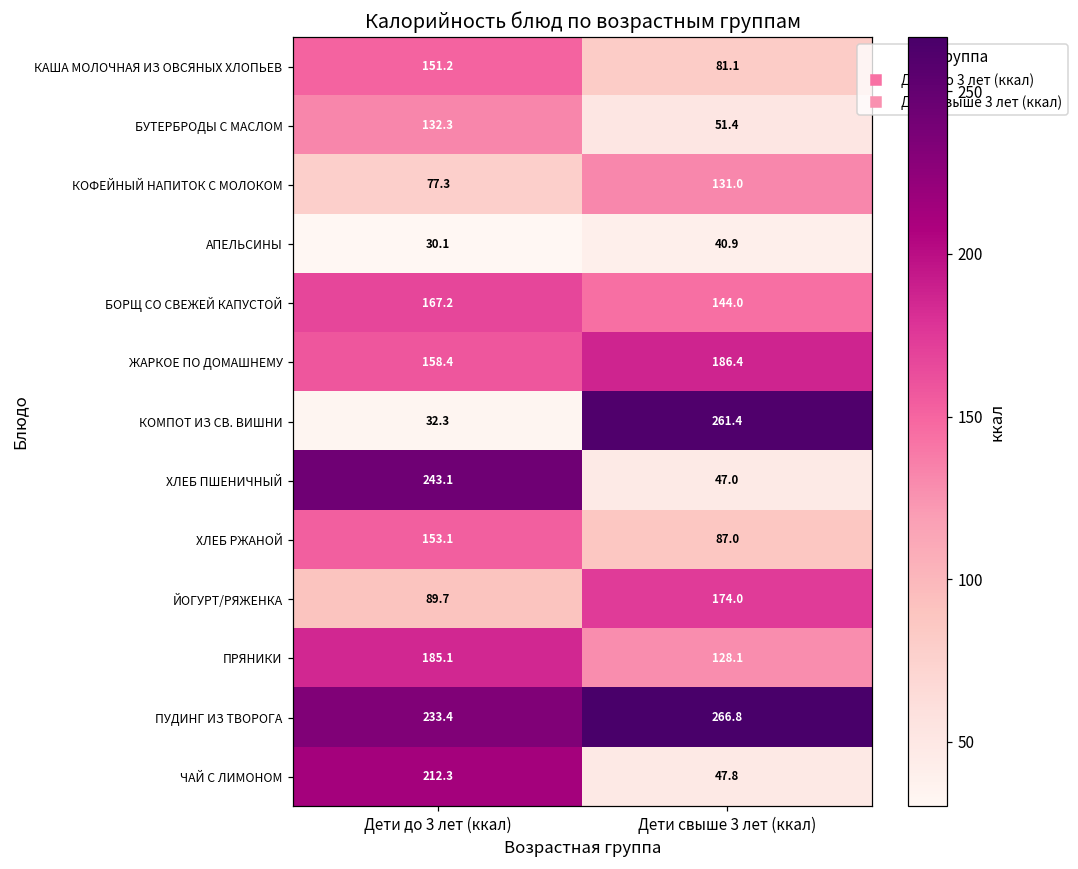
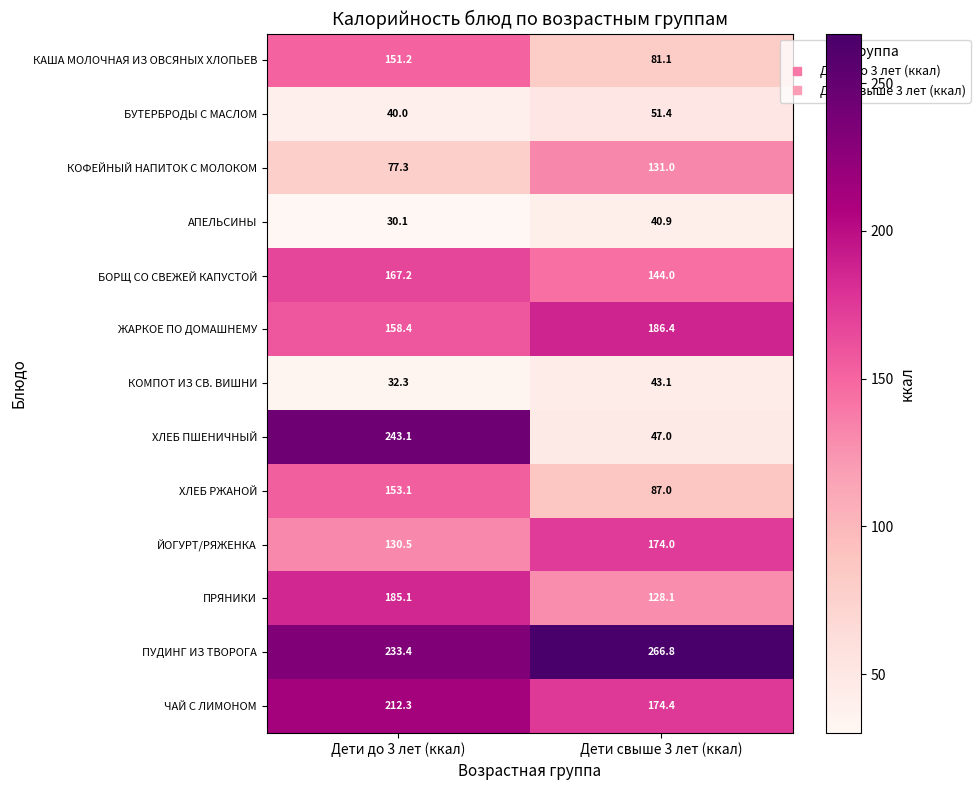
БУТЕРБРОДЫ С МАСЛОМ, Дети до 3 лет (ккал): 132.3 -> 40.0
КОМПОТ ИЗ СВ. ВИШНИ, Дети свыше 3 лет (ккал): 261.4 -> 43.1
ЙОГУРТ/РЯЖЕНКА, Дети до 3 лет (ккал): 89.7 -> 130.5
ЧАЙ С ЛИМОНОМ, Дети свыше 3 лет (ккал): 47.8 -> 174.4
